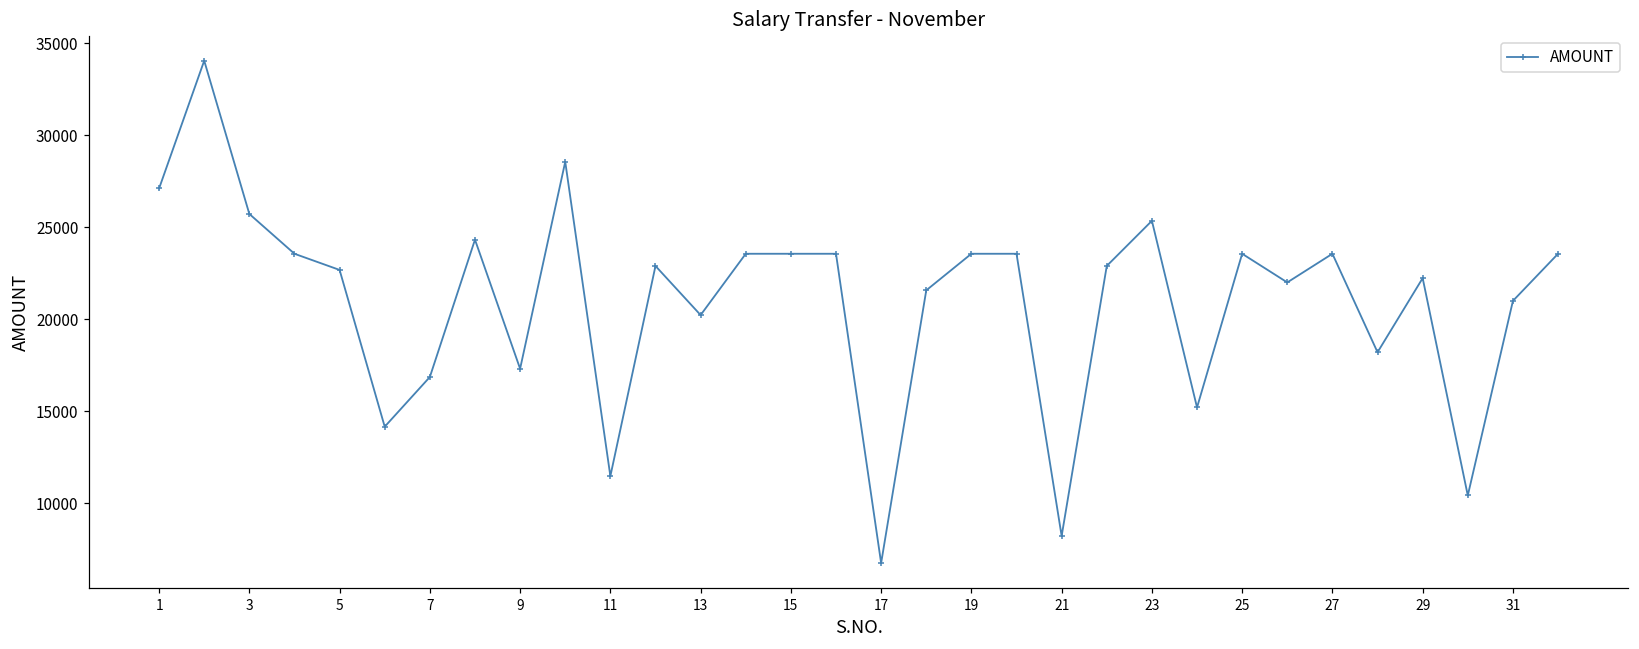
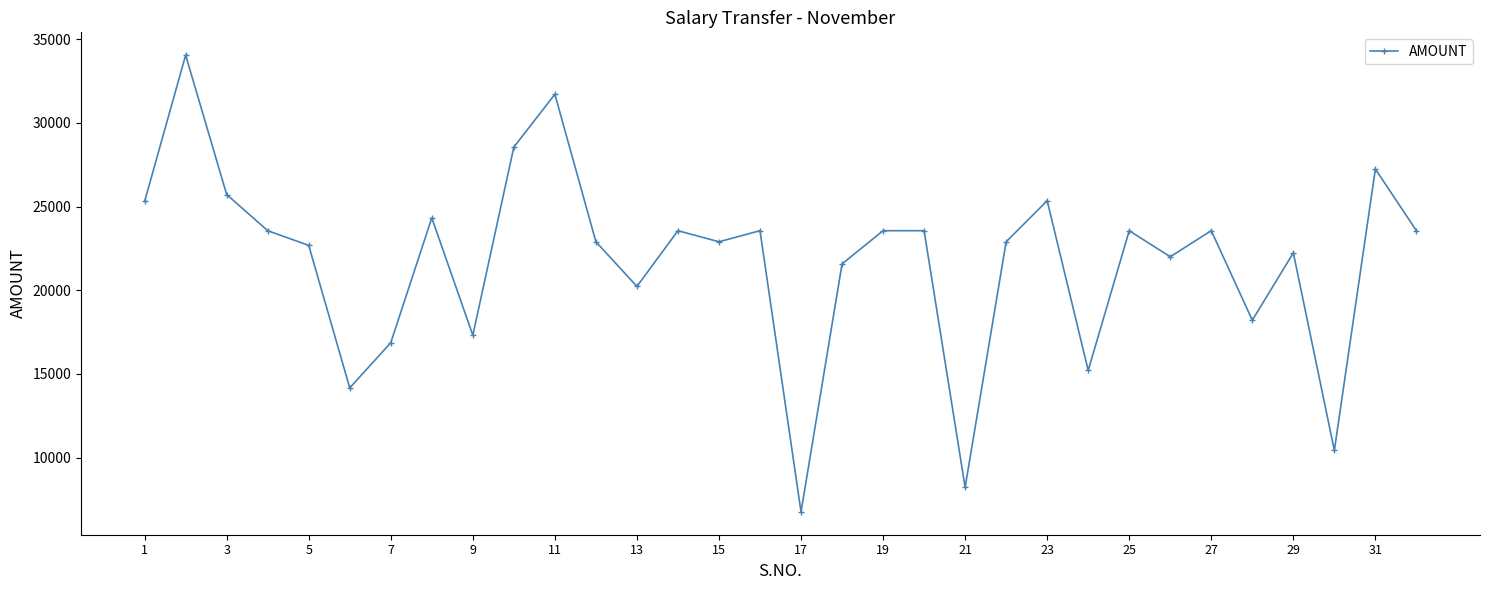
1: 27100 -> 25300
11: 11500 -> 31700
15: 23600 -> 22900
31: 21000 -> 27200
